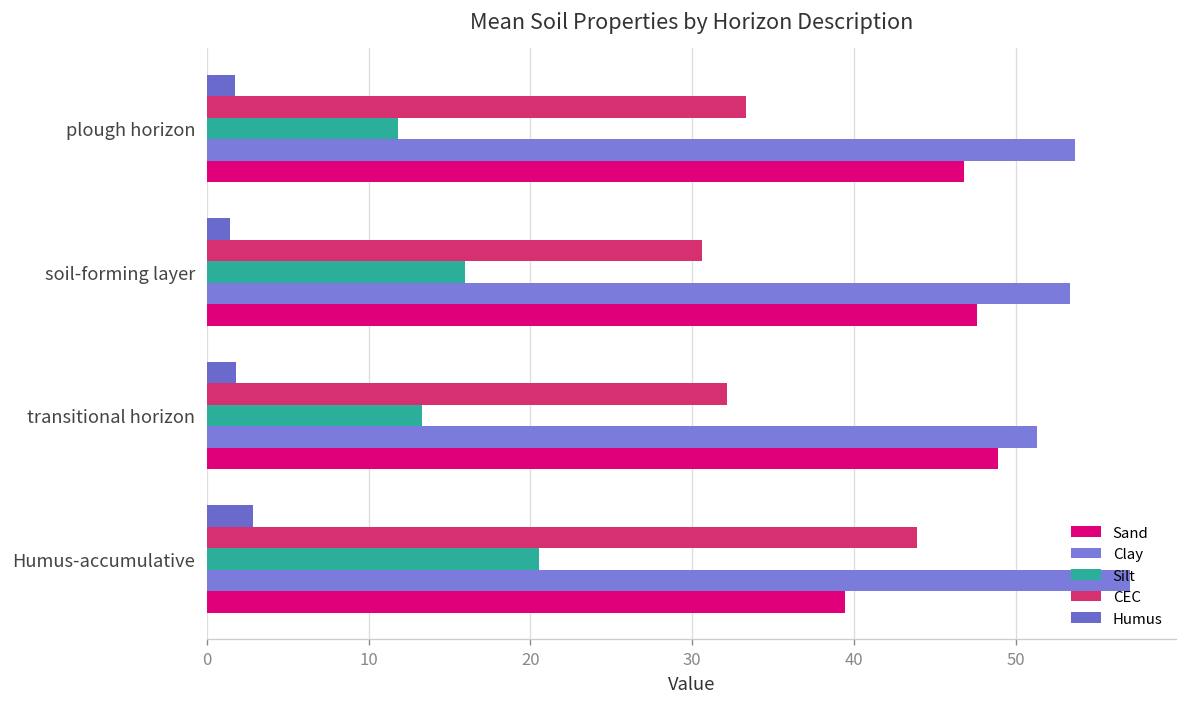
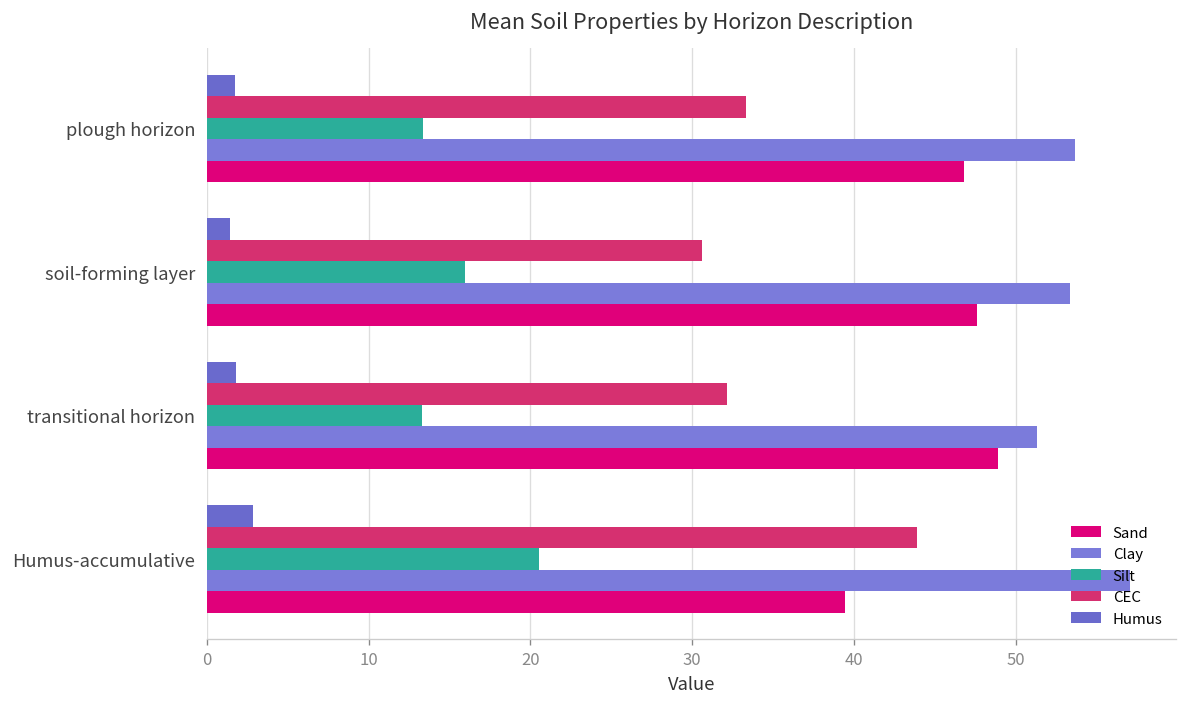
Silt, plough horizon: 11.8 -> 13.4
